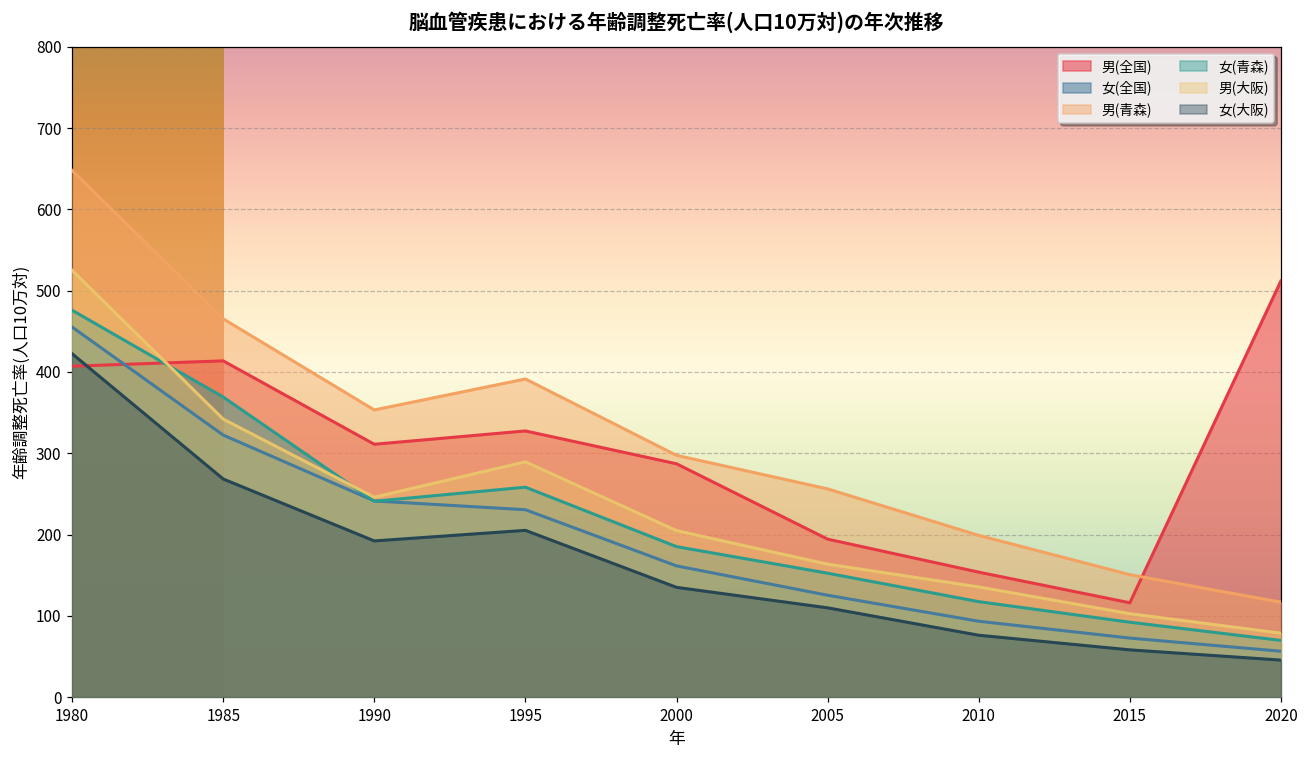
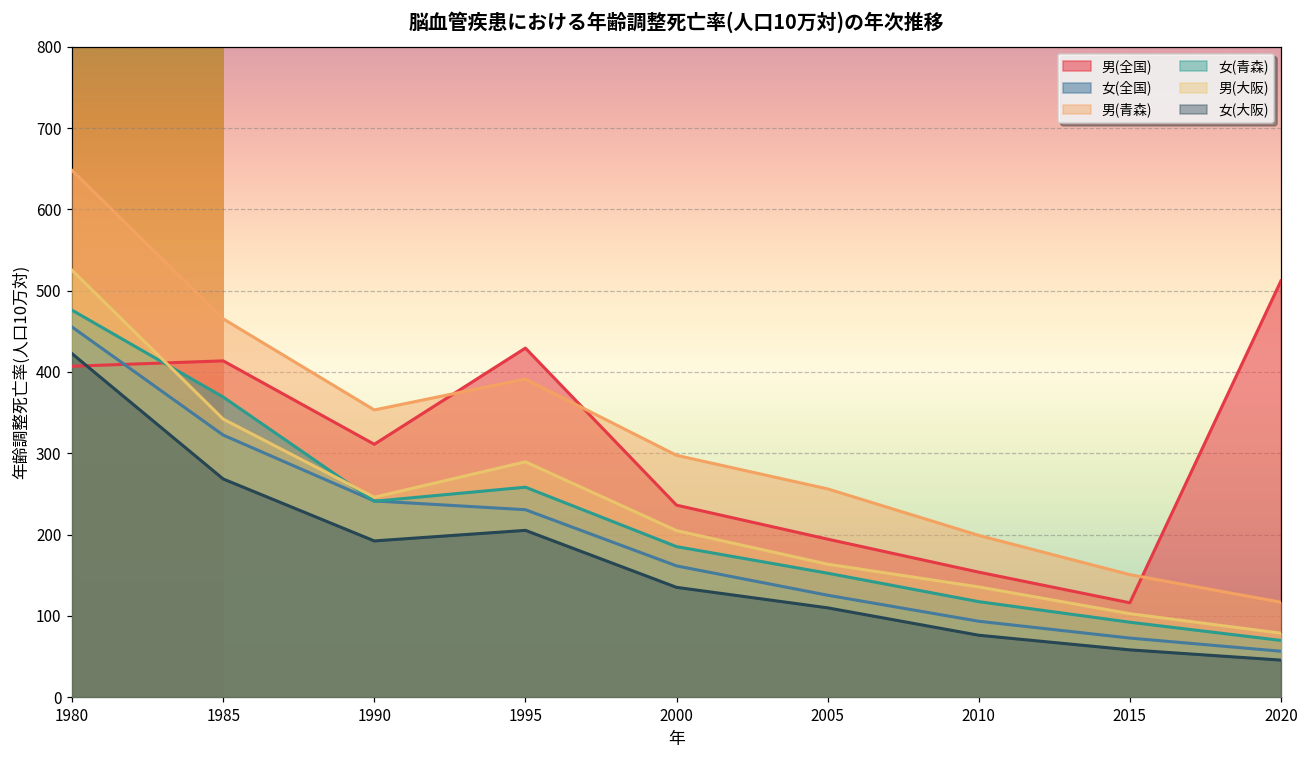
男(全国), 1995: 330 -> 430
男(全国), 2000: 290 -> 240
